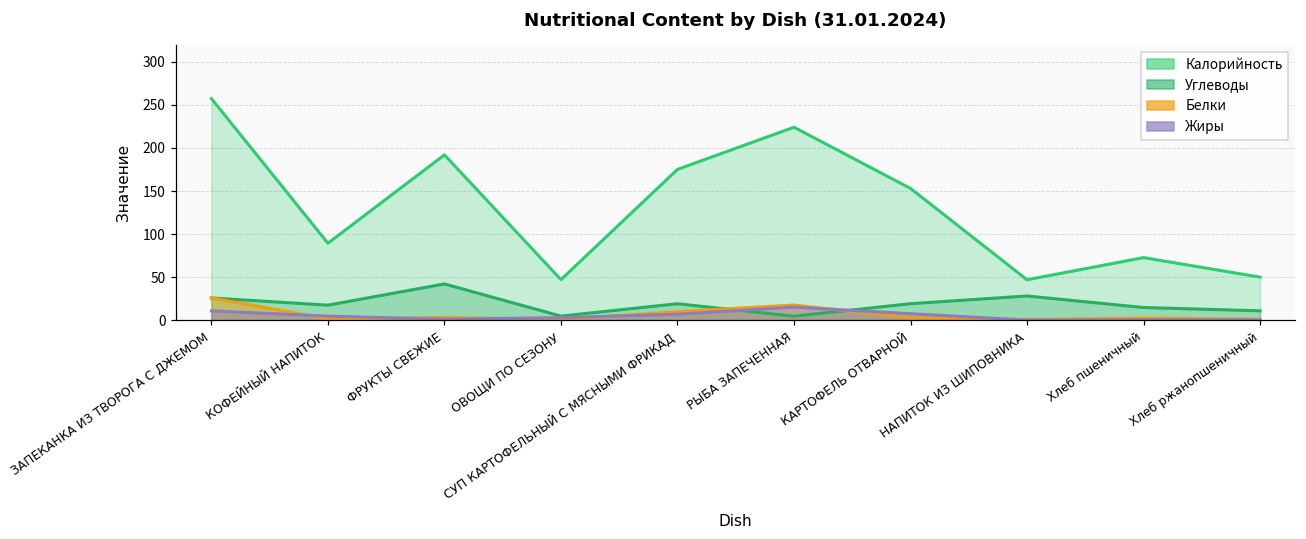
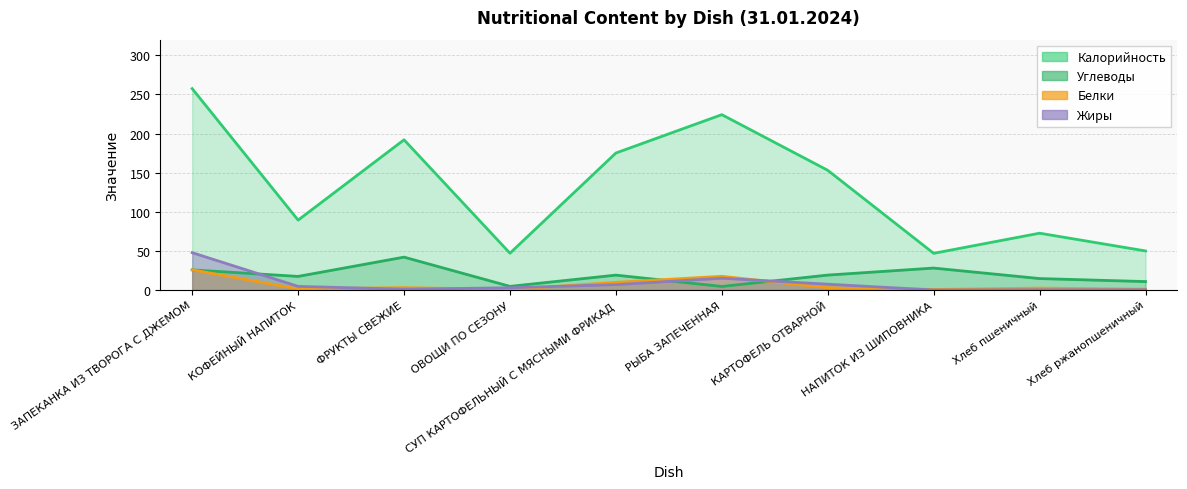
Жиры, ЗАПЕКАНКА ИЗ ТВОРОГА С ДЖЕМОМ: 10 -> 50
